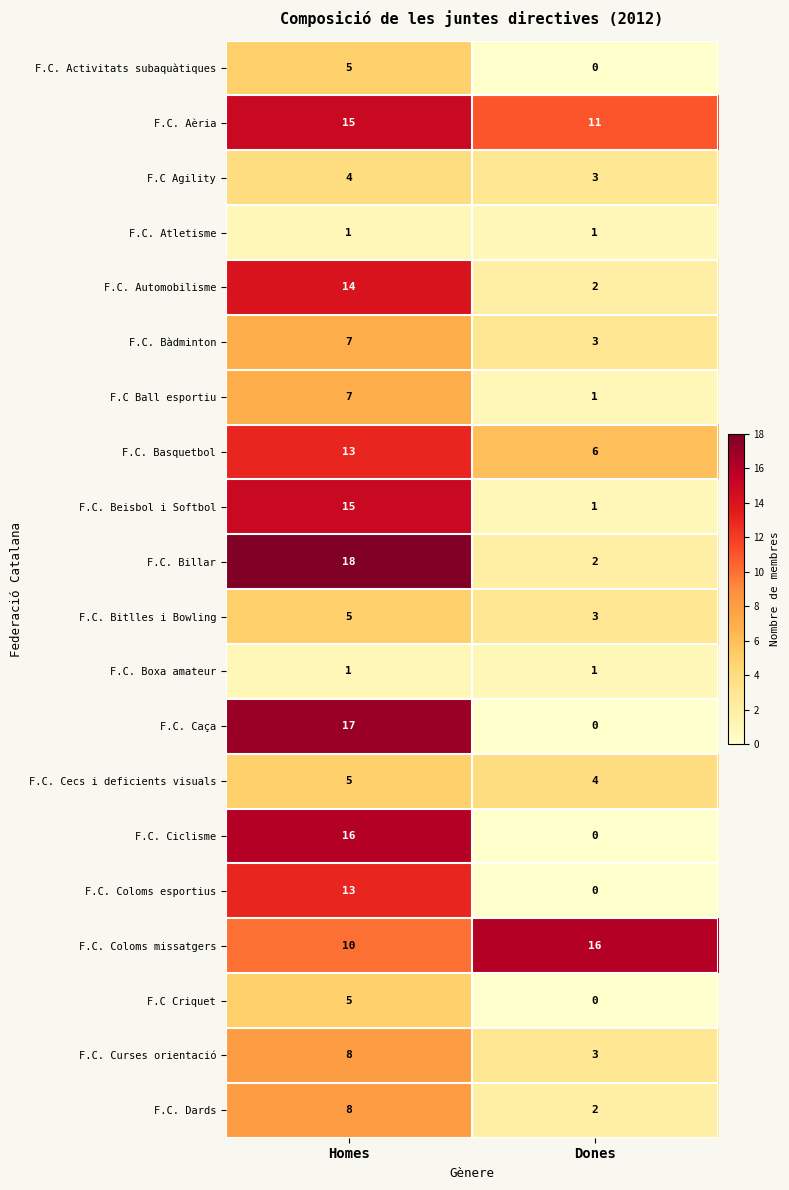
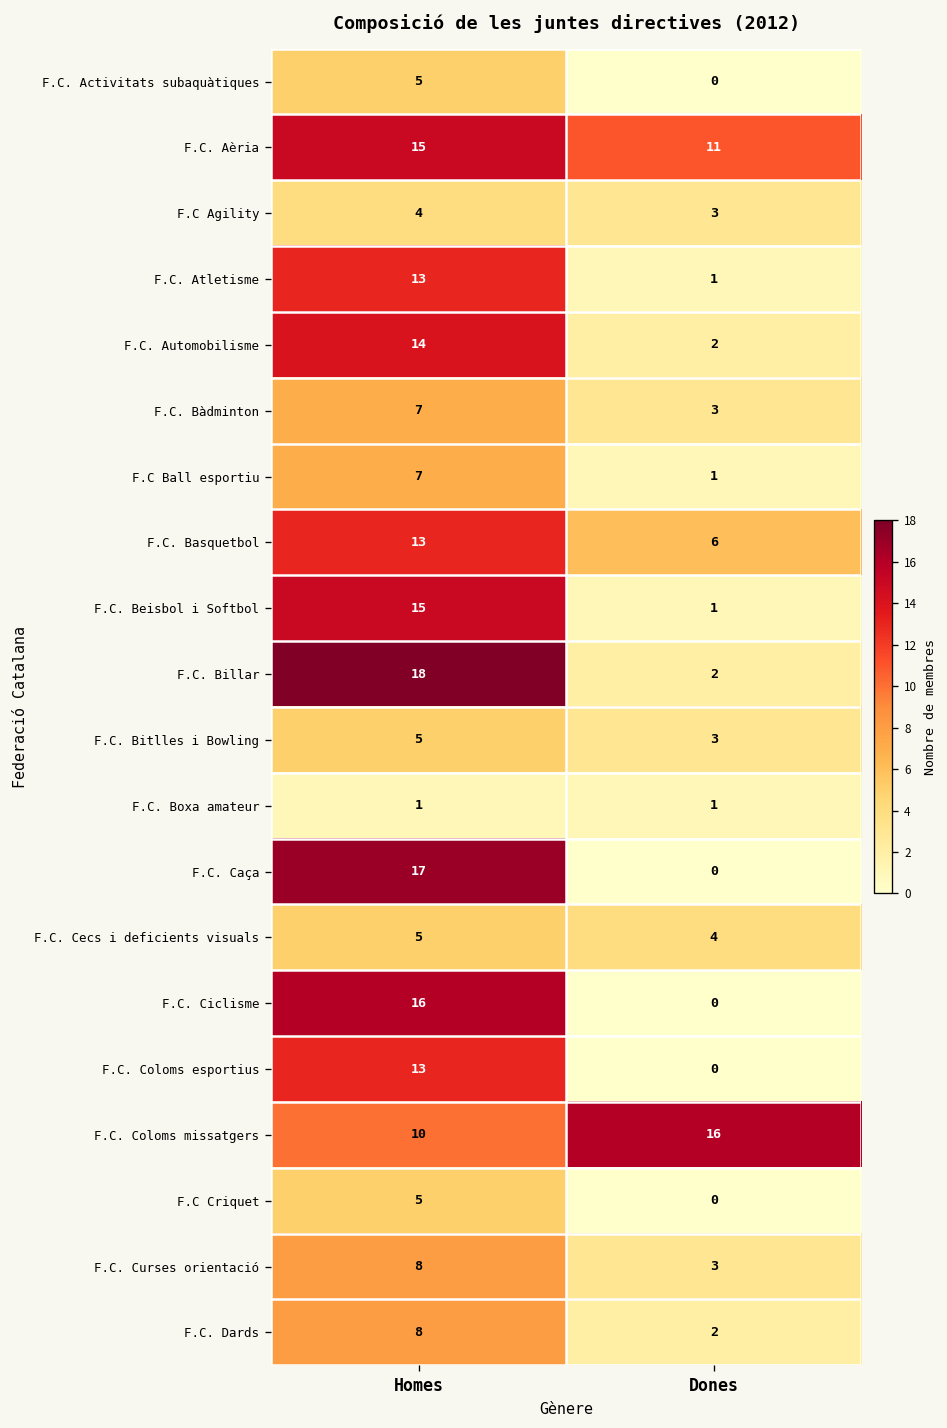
F.C. Atletisme, Homes: 1 -> 13
